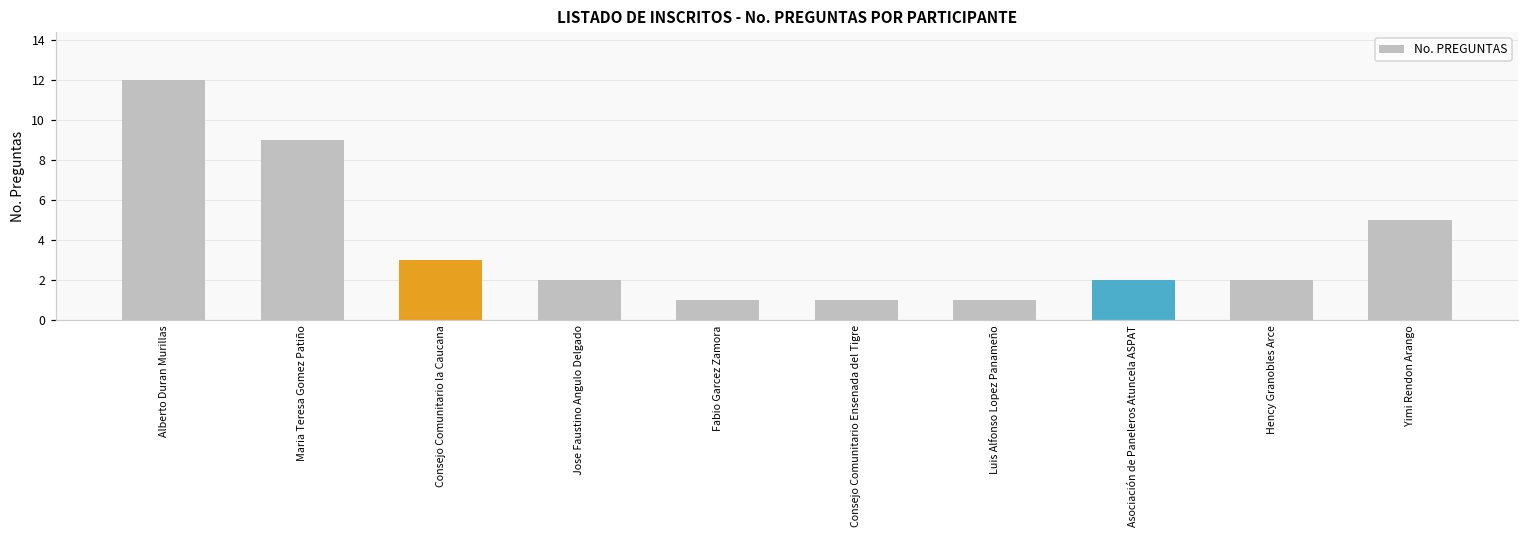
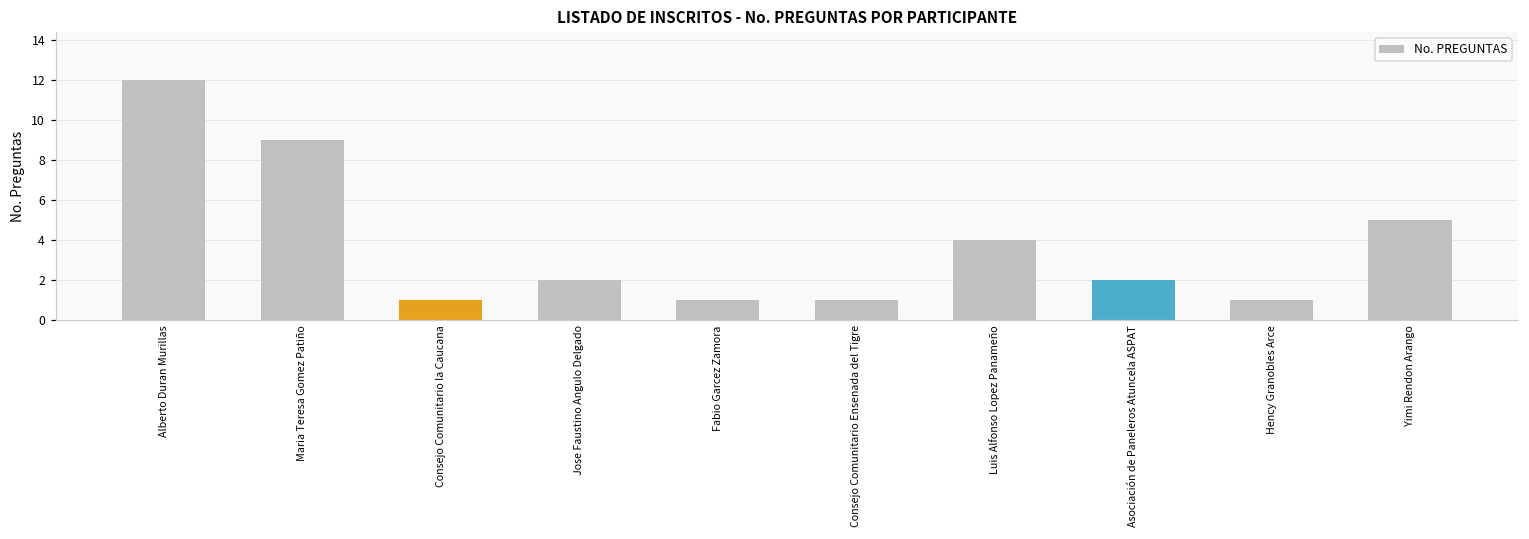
Consejo Comunitario la Caucana: 3 -> 1
Luis Alfonso Lopez Panameño: 1 -> 4
Hency Granobles Arce: 2 -> 1
